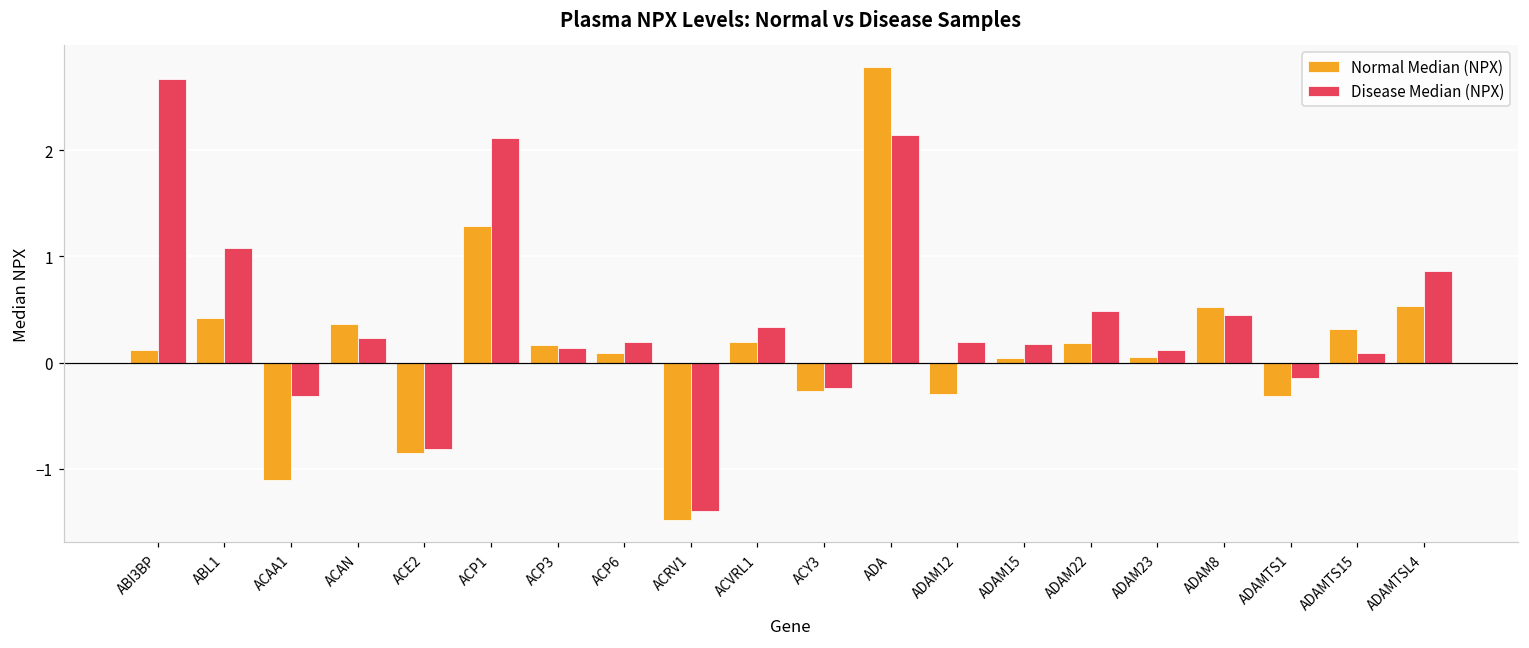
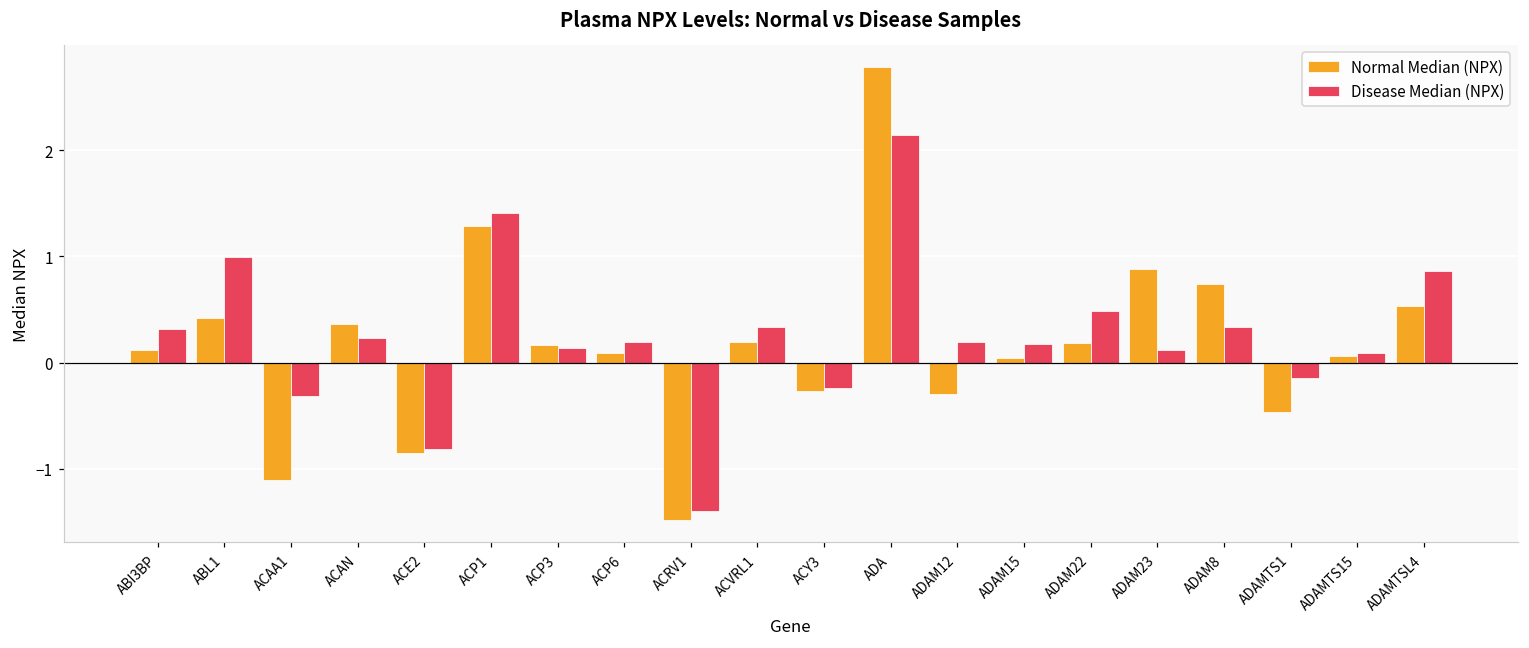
Disease Median (NPX), ABI3BP: 2.7 -> 0.3
Disease Median (NPX), ABL1: 1.1 -> 1.0
Disease Median (NPX), ACP1: 2.1 -> 1.4
Normal Median (NPX), ADAM23: 0.0 -> 0.9
Normal Median (NPX), ADAM8: 0.5 -> 0.7
Disease Median (NPX), ADAM8: 0.4 -> 0.3
Normal Median (NPX), ADAMTS1: -0.3 -> -0.5
Normal Median (NPX), ADAMTS15: 0.3 -> 0.1
